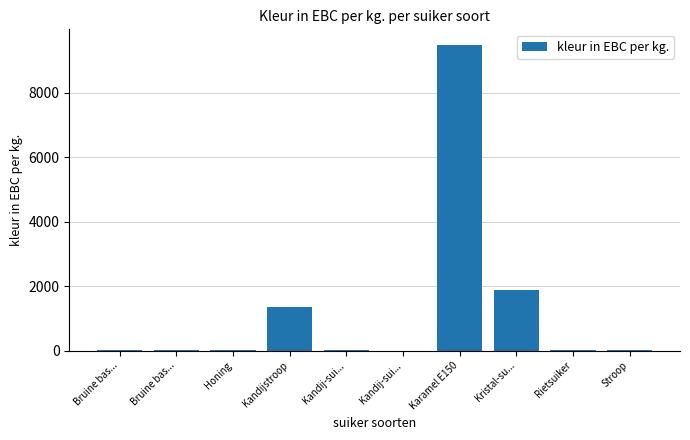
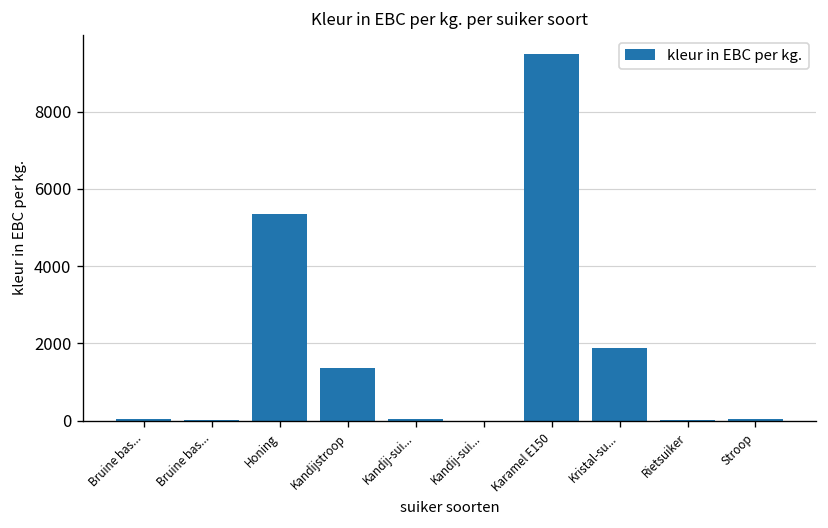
Honing: 0 -> 5300
